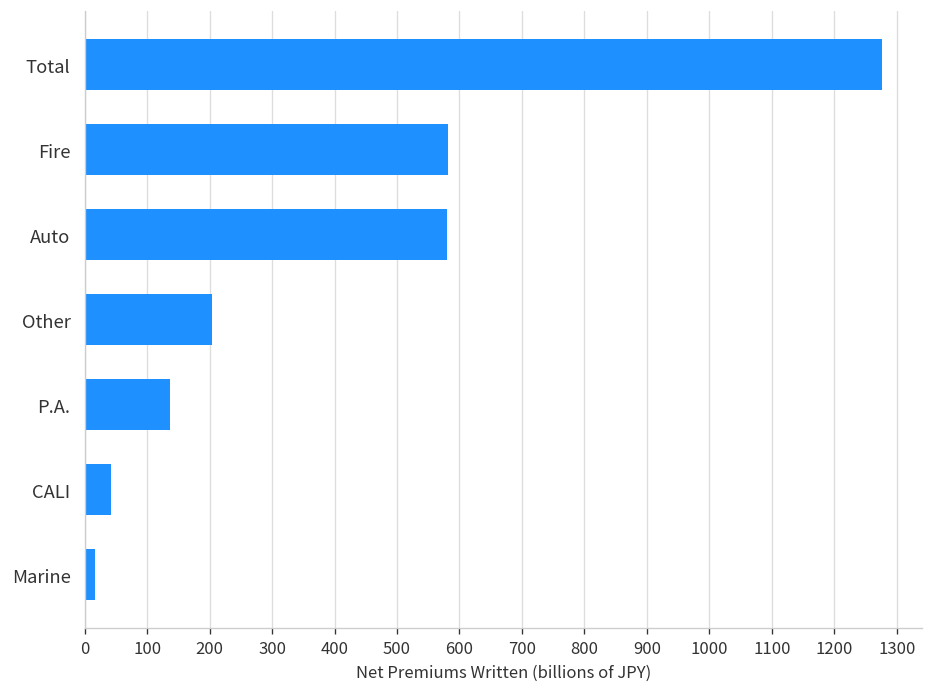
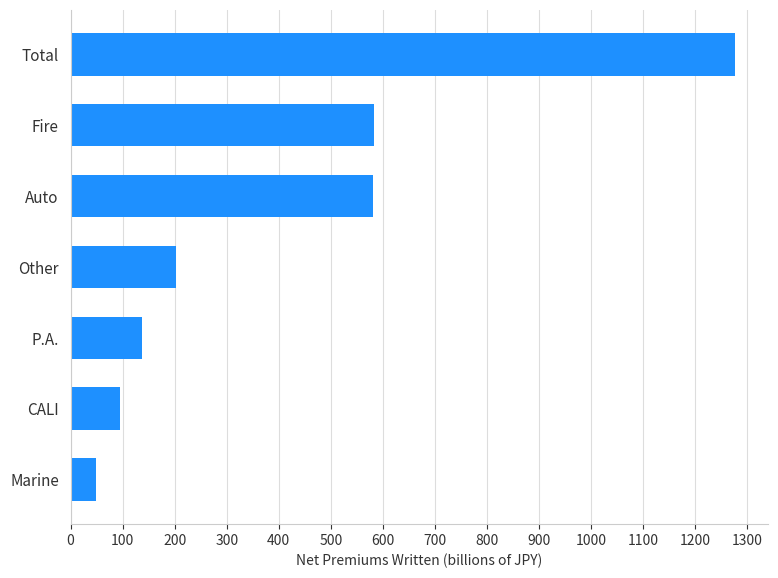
CALI: 40 -> 100
Marine: 20 -> 50
